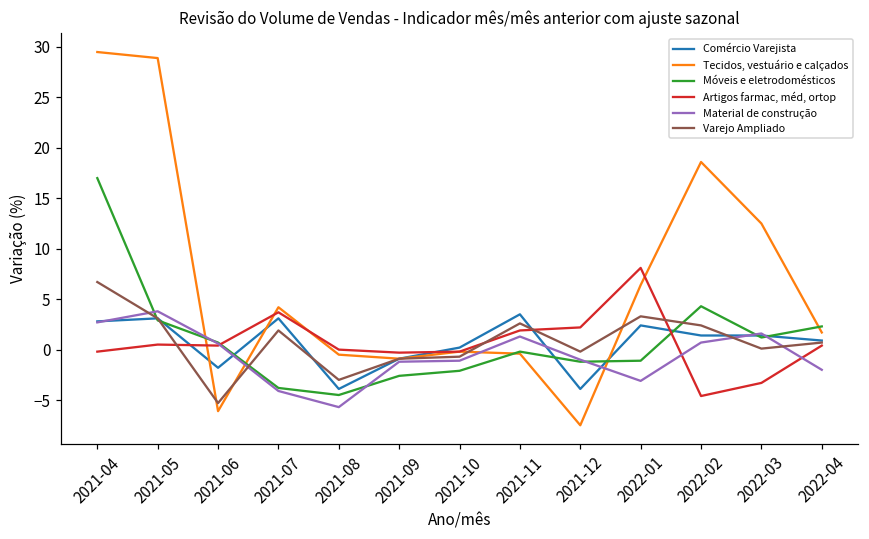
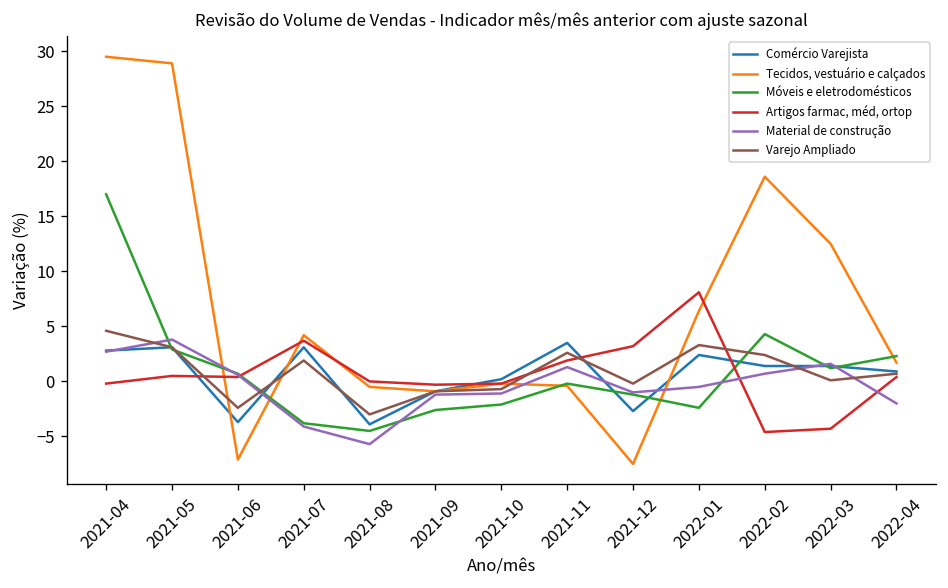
Varejo Ampliado, 2021-04: 7 -> 5
Comércio Varejista, 2021-06: -2 -> -4
Tecidos, vestuário e calçados, 2021-06: -6 -> -7
Varejo Ampliado, 2021-06: -5 -> -2
Comércio Varejista, 2021-12: -4 -> -3
Artigos farmac, méd, ortop, 2021-12: 2 -> 3
Móveis e eletrodomésticos, 2022-01: -1 -> -2
Material de construção, 2022-01: -3 -> -1
Artigos farmac, méd, ortop, 2022-03: -3 -> -4
